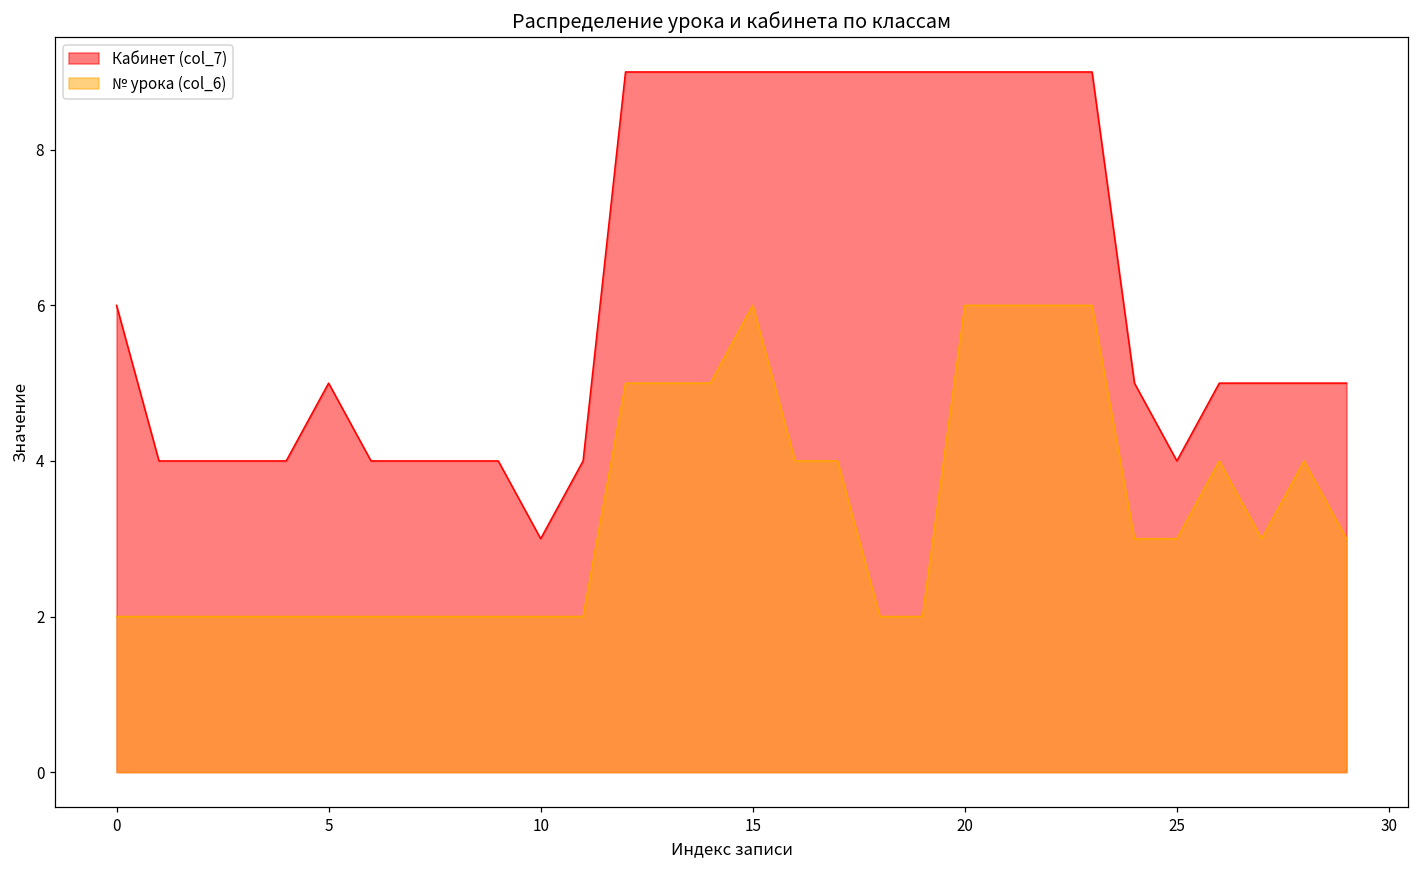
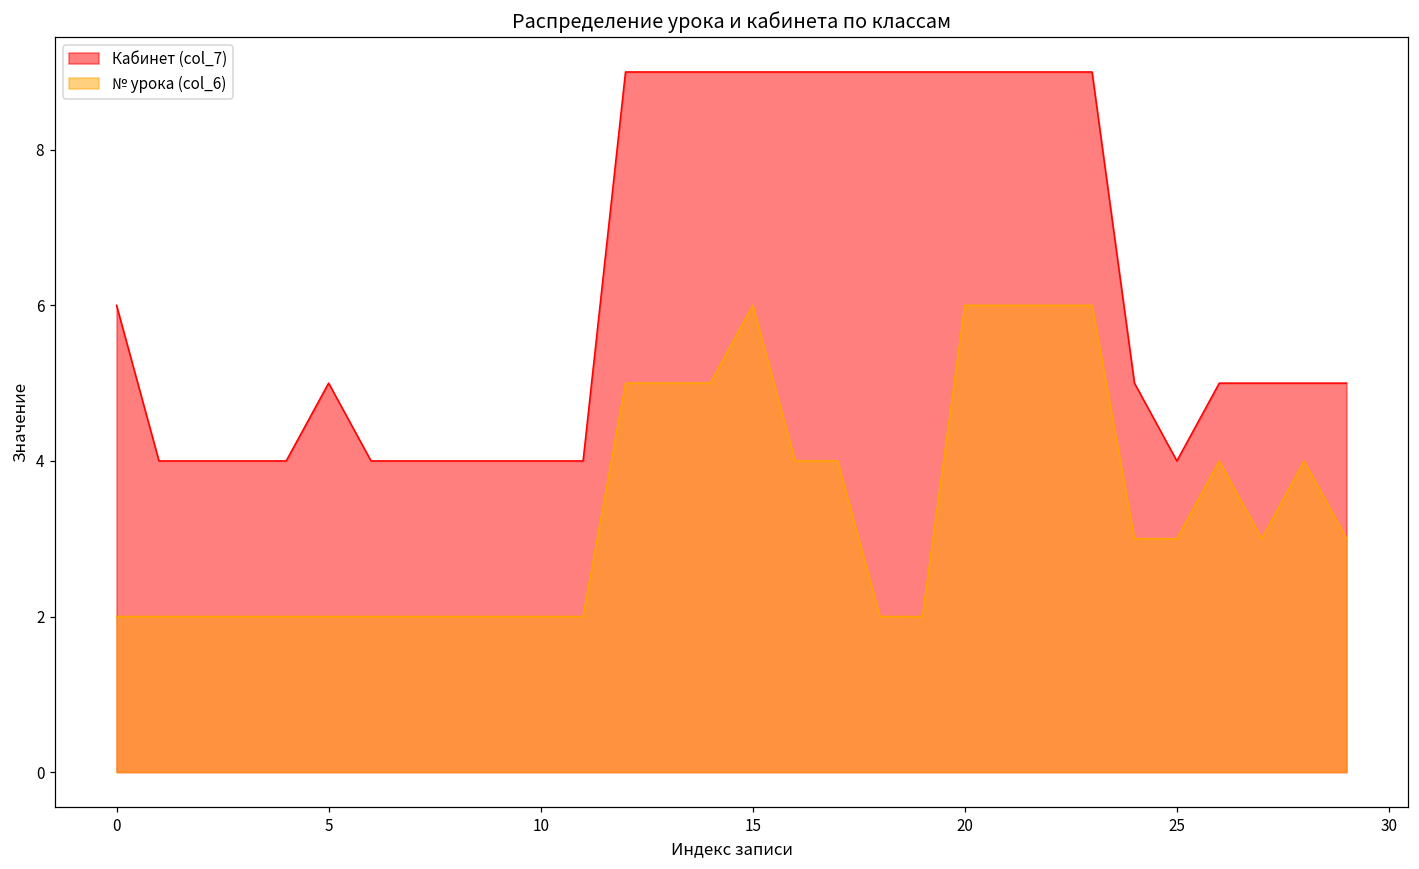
Кабинет (col_7), 10: 3 -> 4
